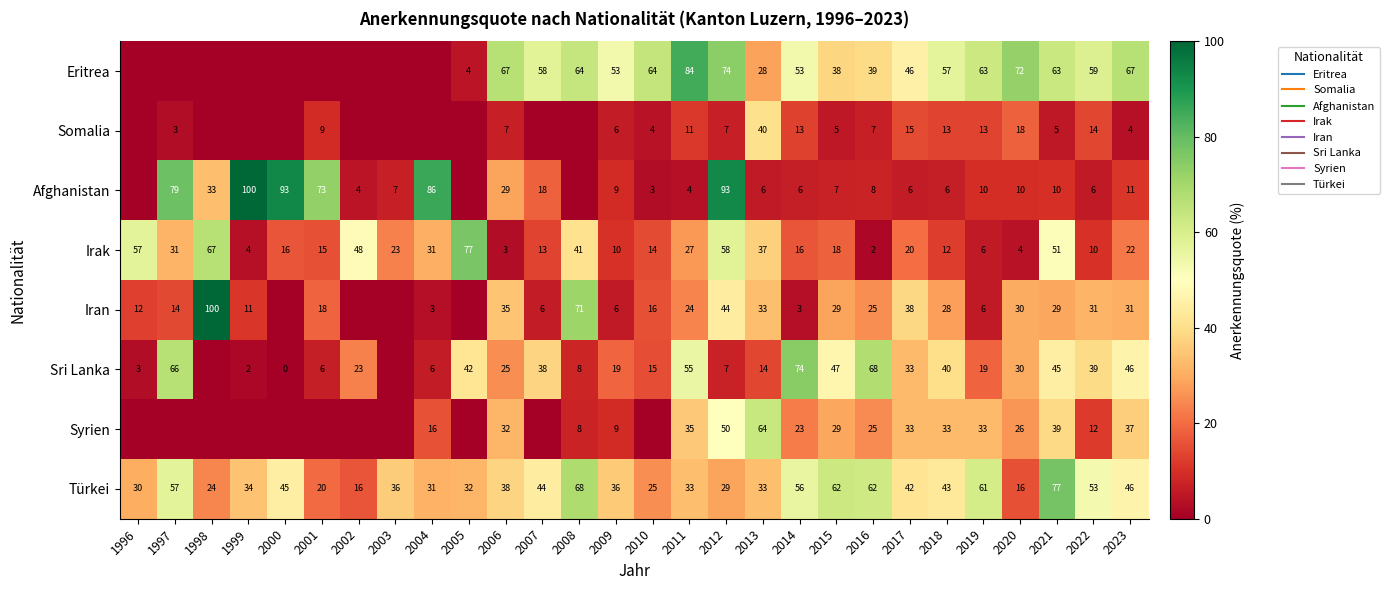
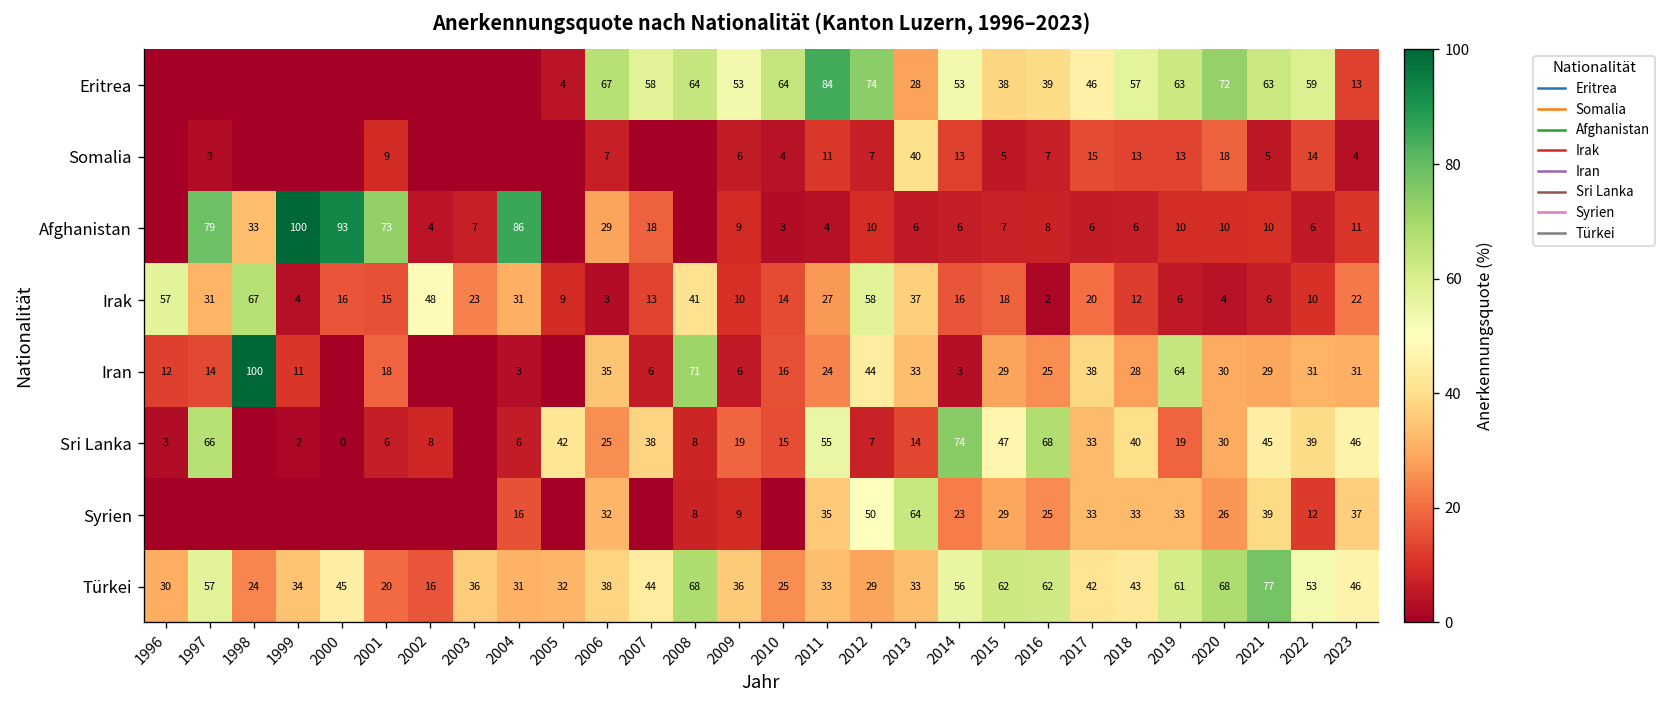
Eritrea, 2023: 67 -> 13
Afghanistan, 2012: 93 -> 10
Irak, 2005: 77 -> 9
Irak, 2021: 51 -> 6
Iran, 2019: 6 -> 64
Sri Lanka, 2002: 23 -> 8
Türkei, 2020: 16 -> 68
